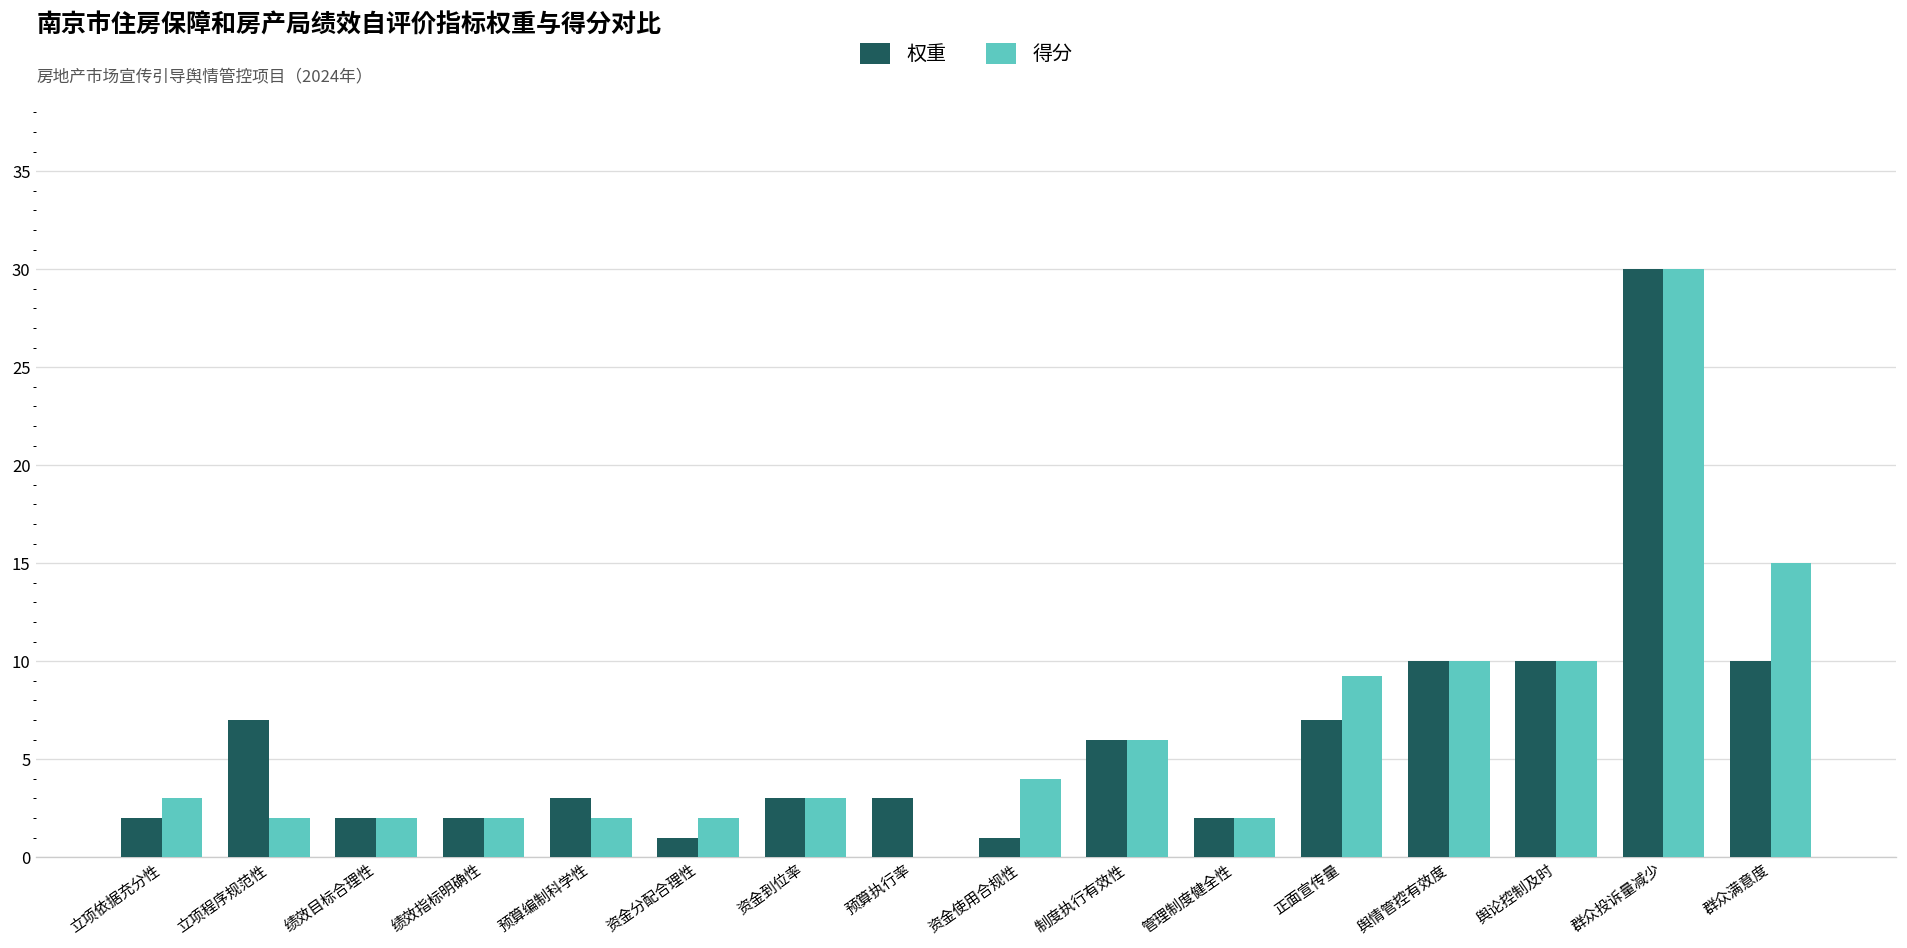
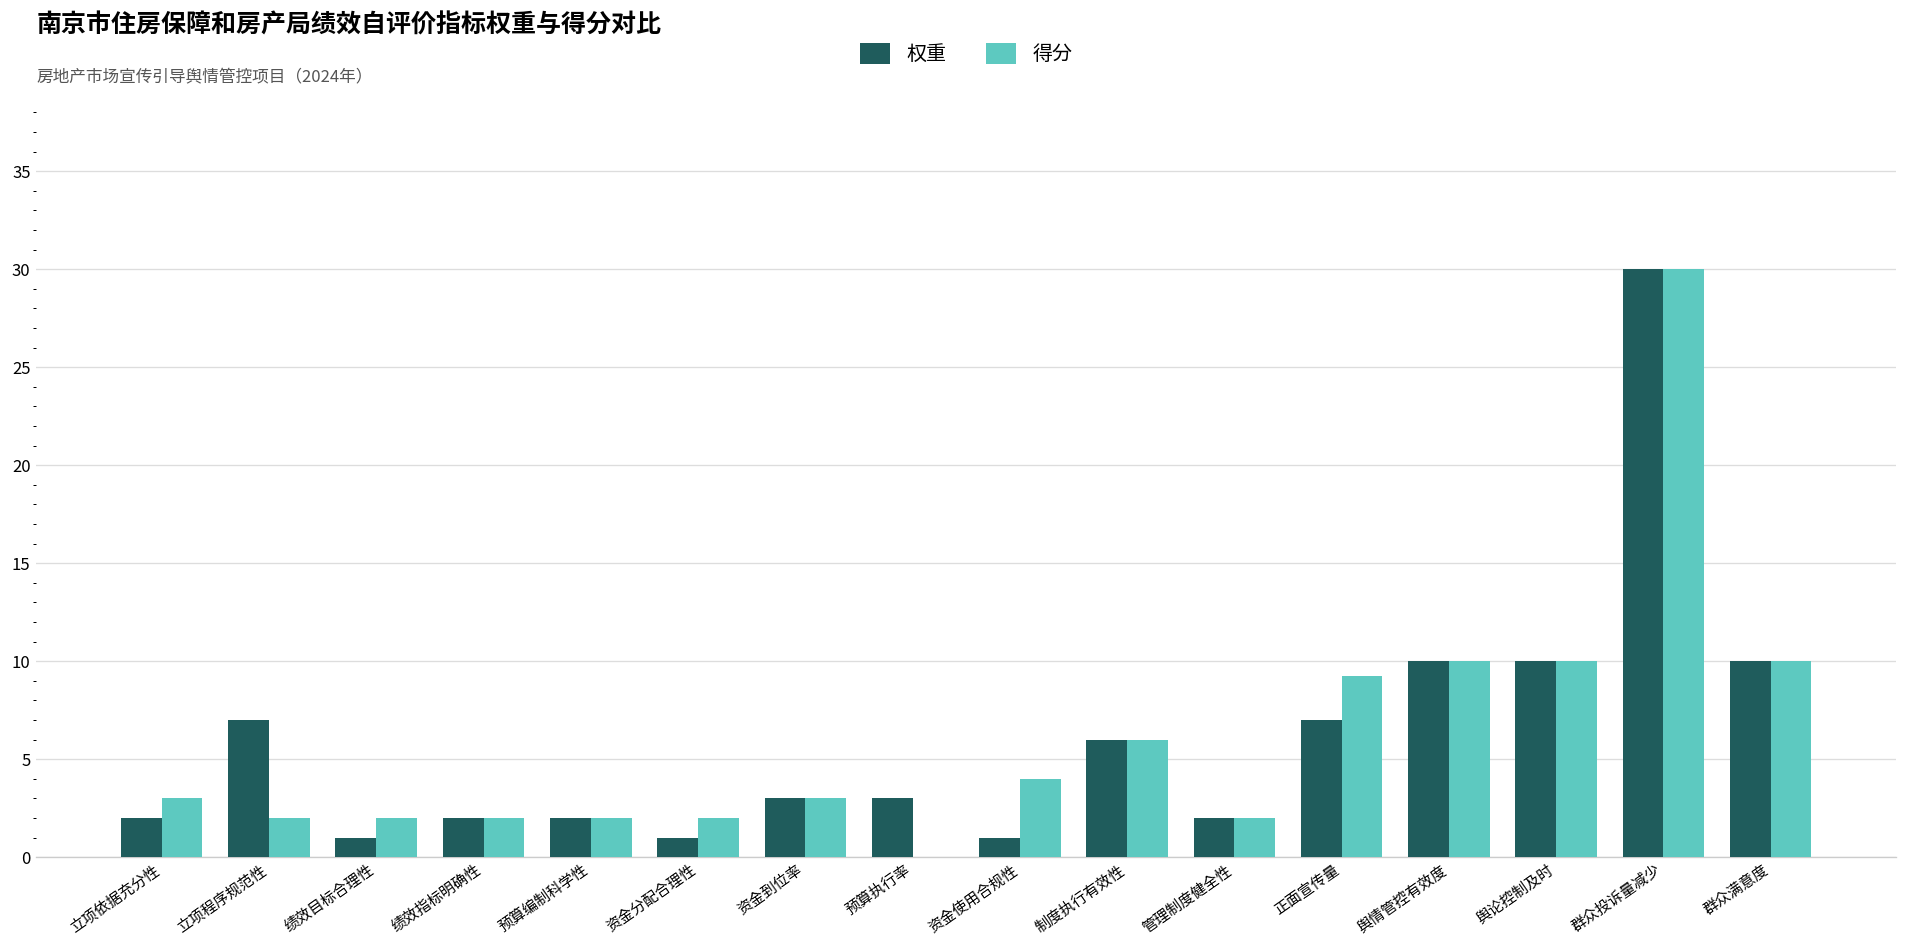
权重, 绩效目标合理性: 2 -> 1
权重, 预算编制科学性: 3 -> 2
得分, 群众满意度: 15 -> 10
